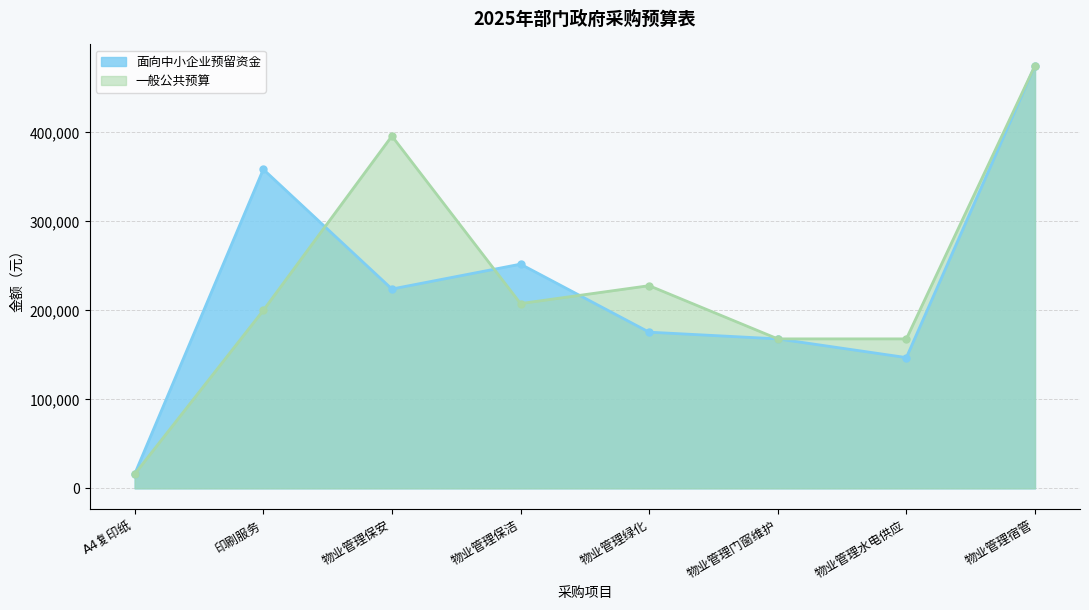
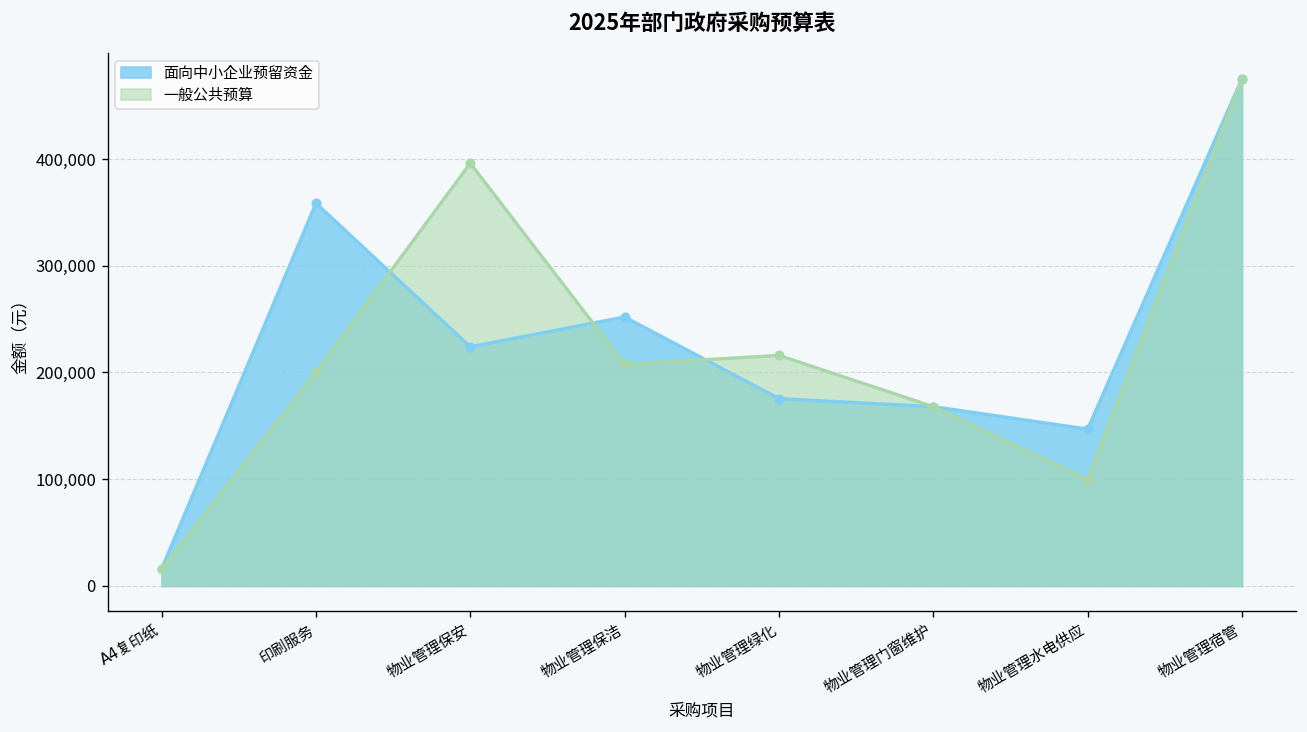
一般公共预算, 物业管理绿化: 230,000 -> 220,000
一般公共预算, 物业管理水电供应: 170,000 -> 100,000
